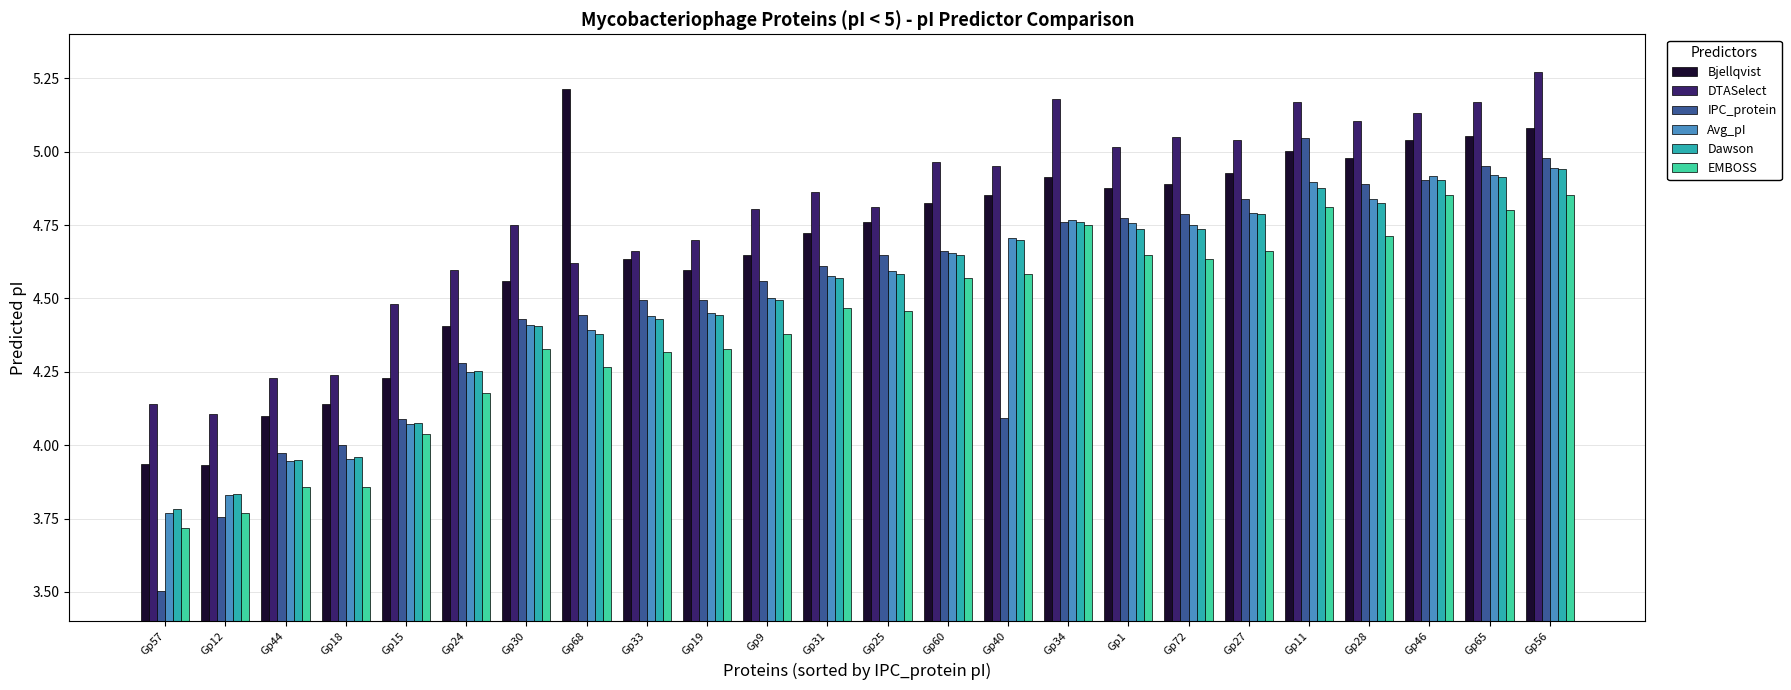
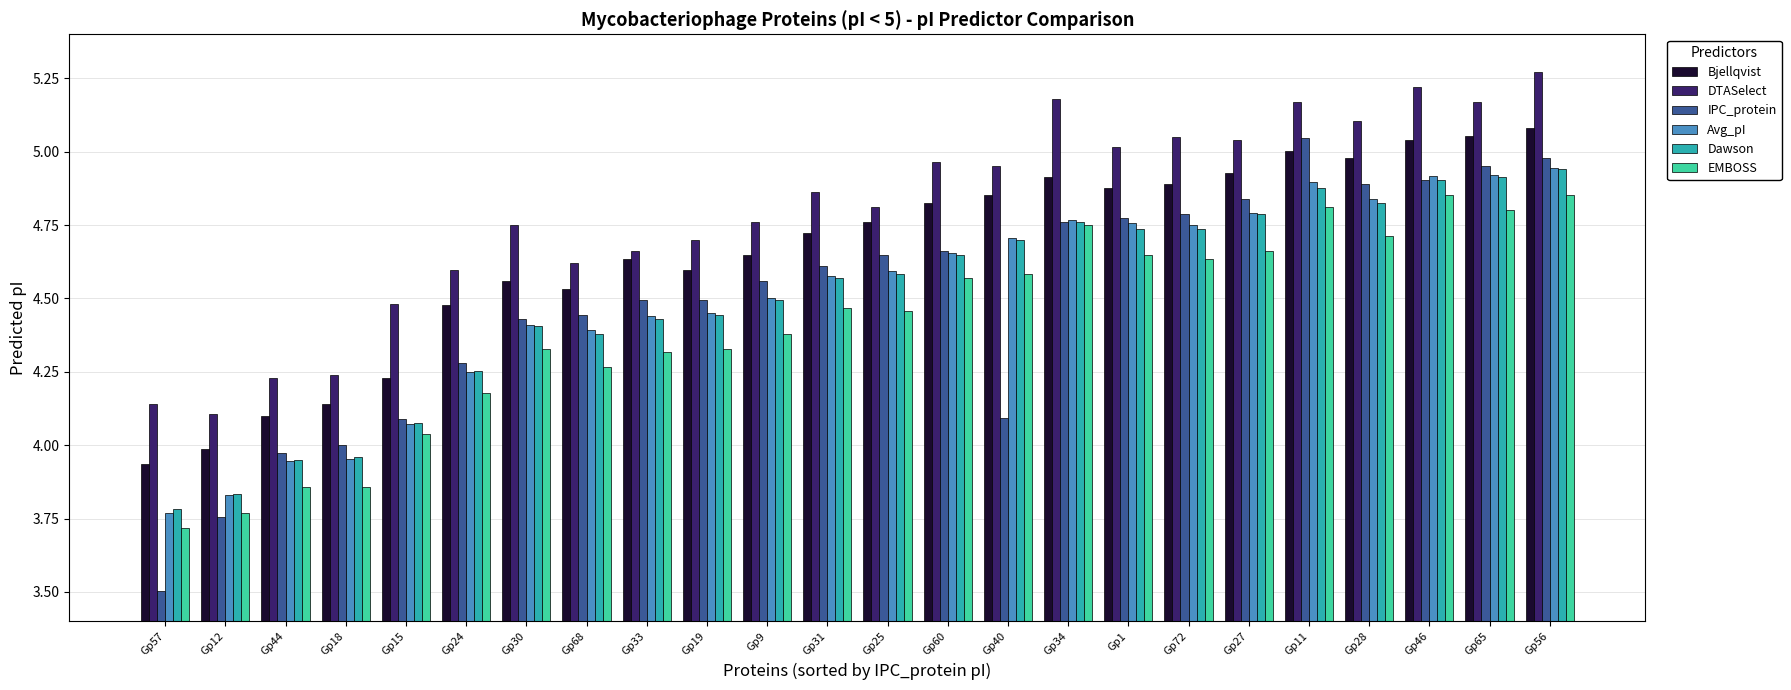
Bjellqvist, Gp12: 3.93 -> 3.99
Bjellqvist, Gp24: 4.41 -> 4.48
Bjellqvist, Gp68: 5.22 -> 4.53
DTASelect, Gp9: 4.81 -> 4.76
DTASelect, Gp46: 5.13 -> 5.22
